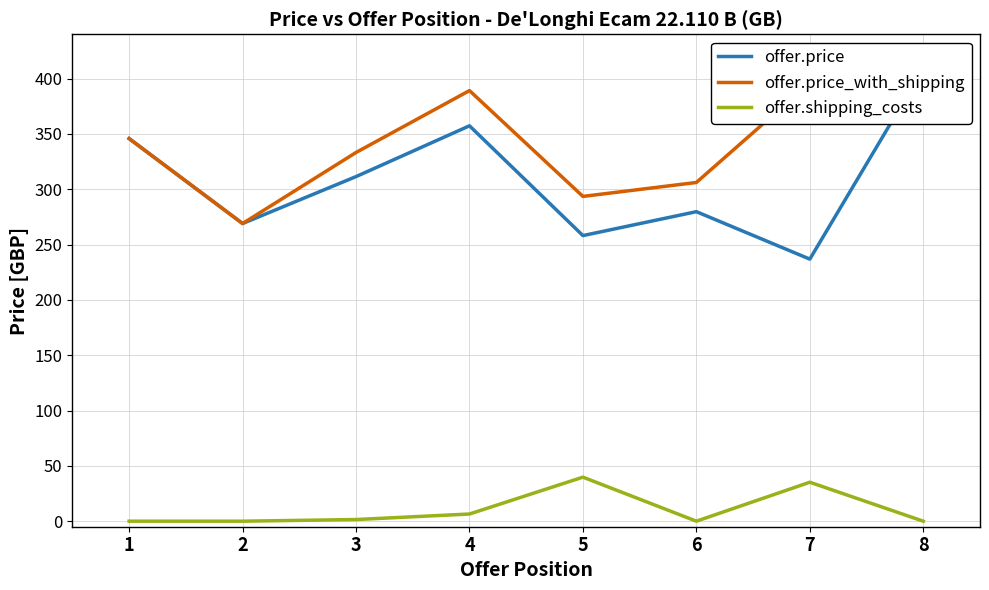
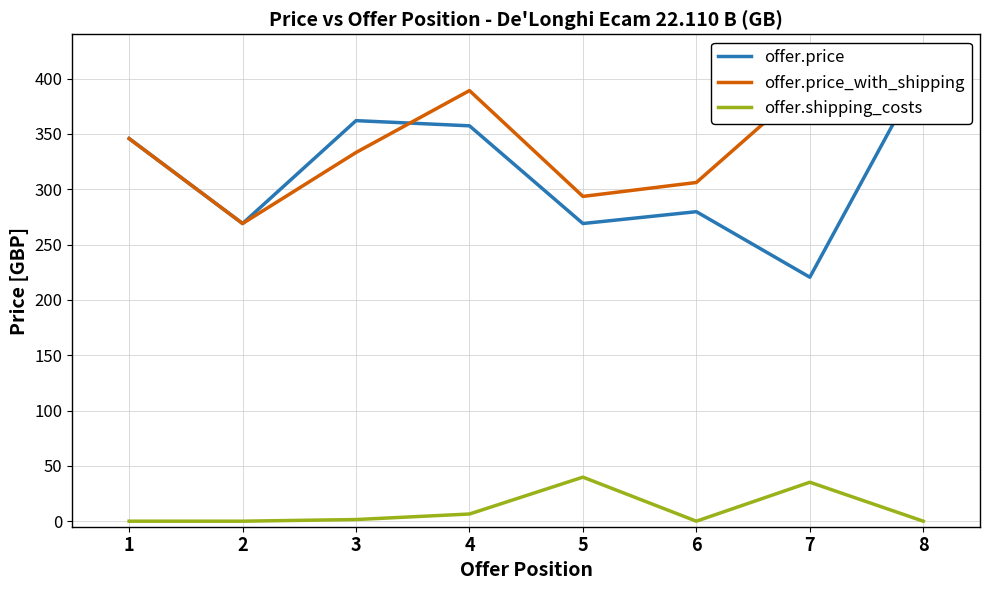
offer.price, 3: 311 -> 362
offer.price, 5: 258 -> 269
offer.price, 7: 237 -> 220
